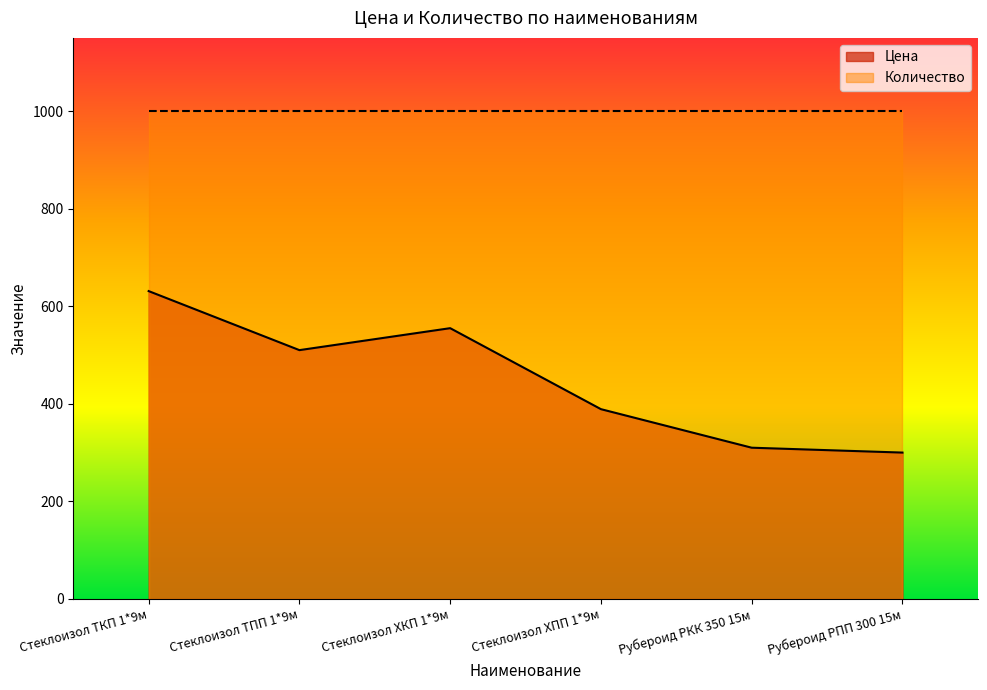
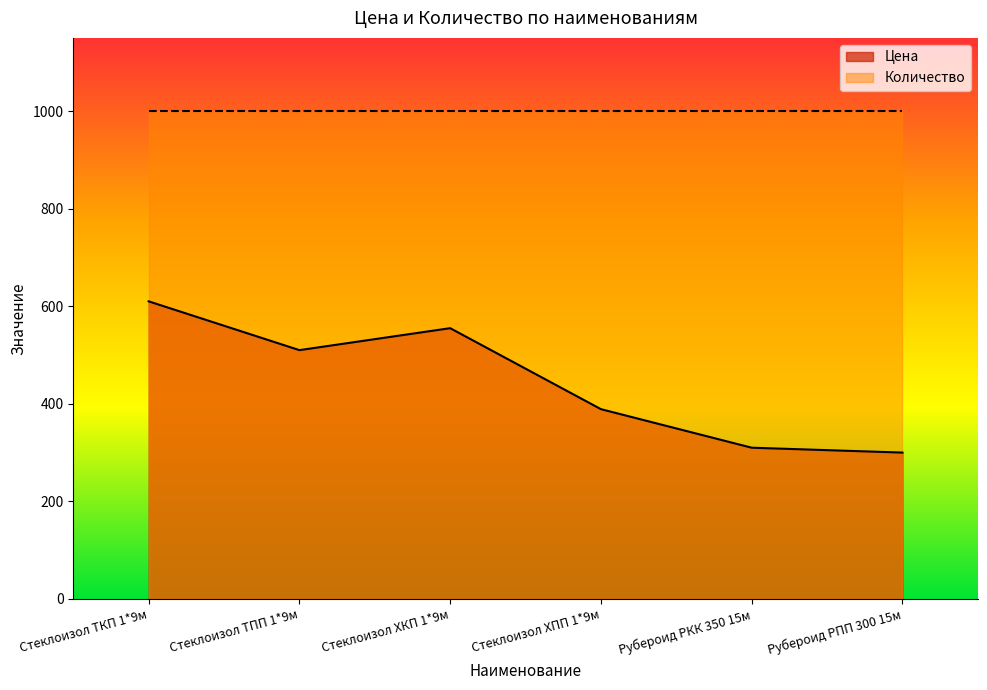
Цена, Стеклоизол ТКП 1*9м: 630 -> 610
